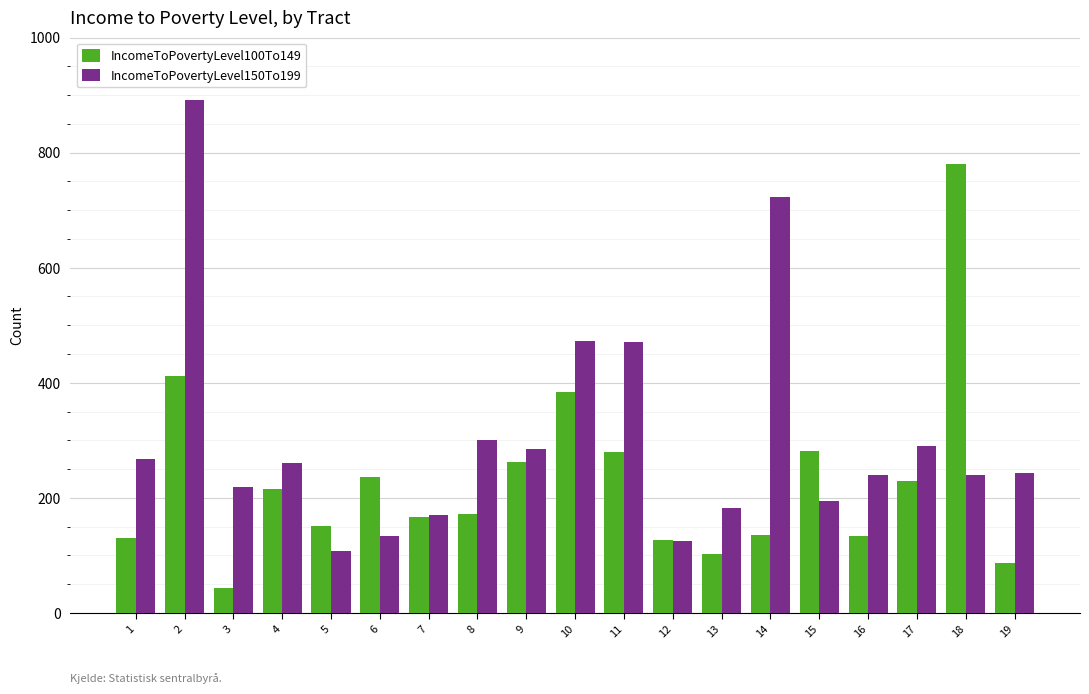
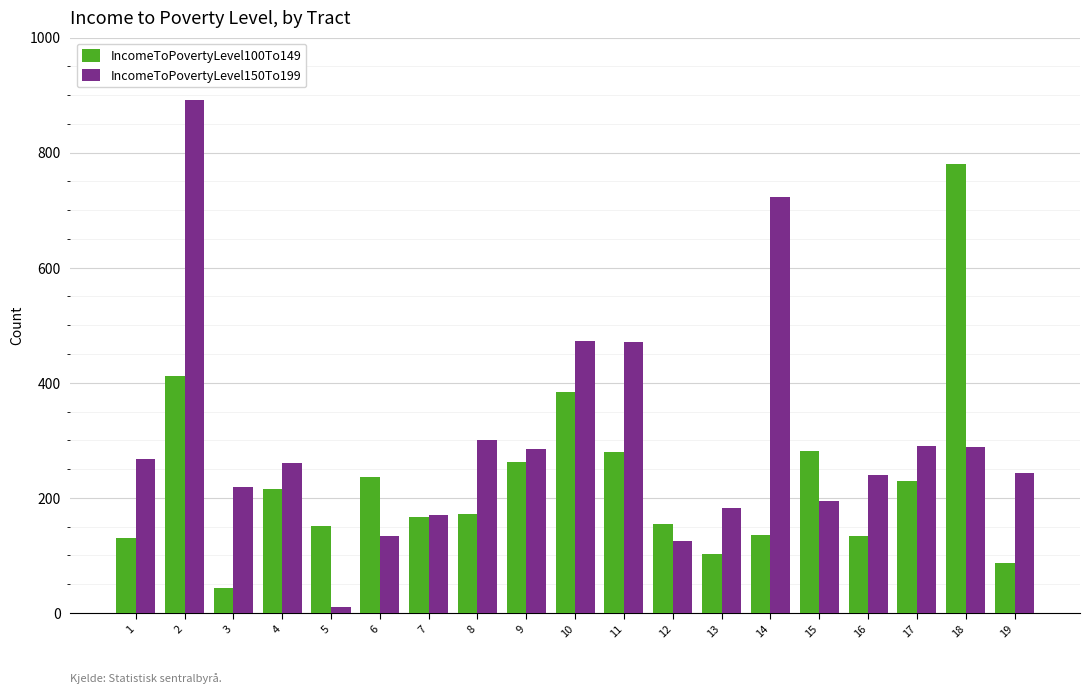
IncomeToPovertyLevel150To199, 5: 110 -> 10
IncomeToPovertyLevel100To149, 12: 130 -> 150
IncomeToPovertyLevel150To199, 18: 240 -> 290
